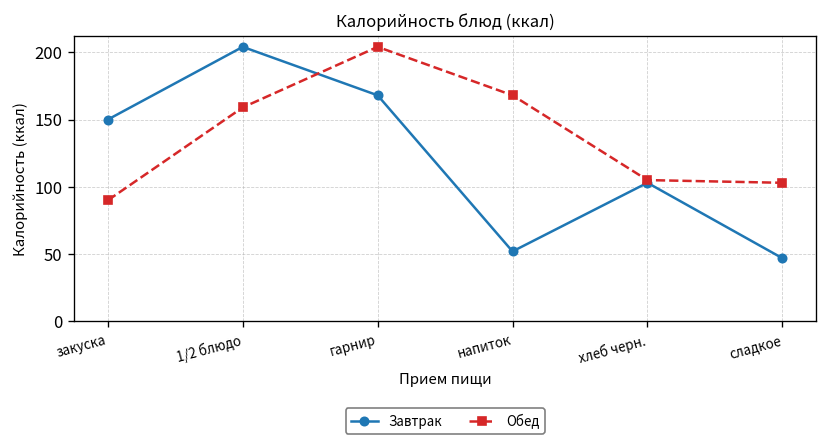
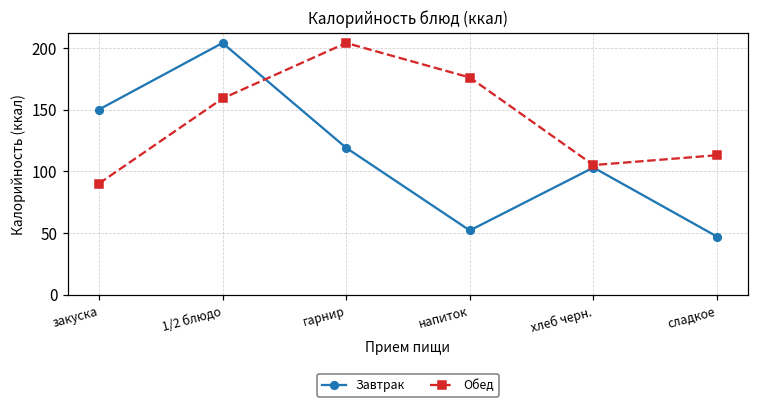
Завтрак, гарнир: 168 -> 119
Обед, напиток: 168 -> 176
Обед, сладкое: 103 -> 113
